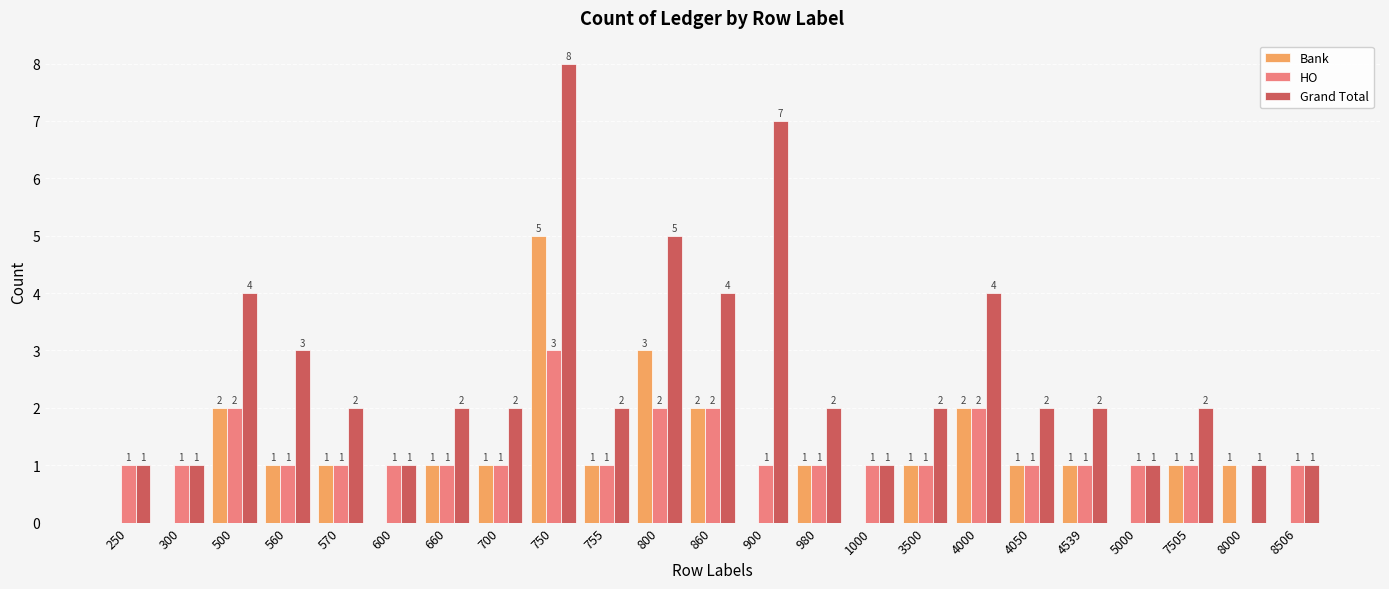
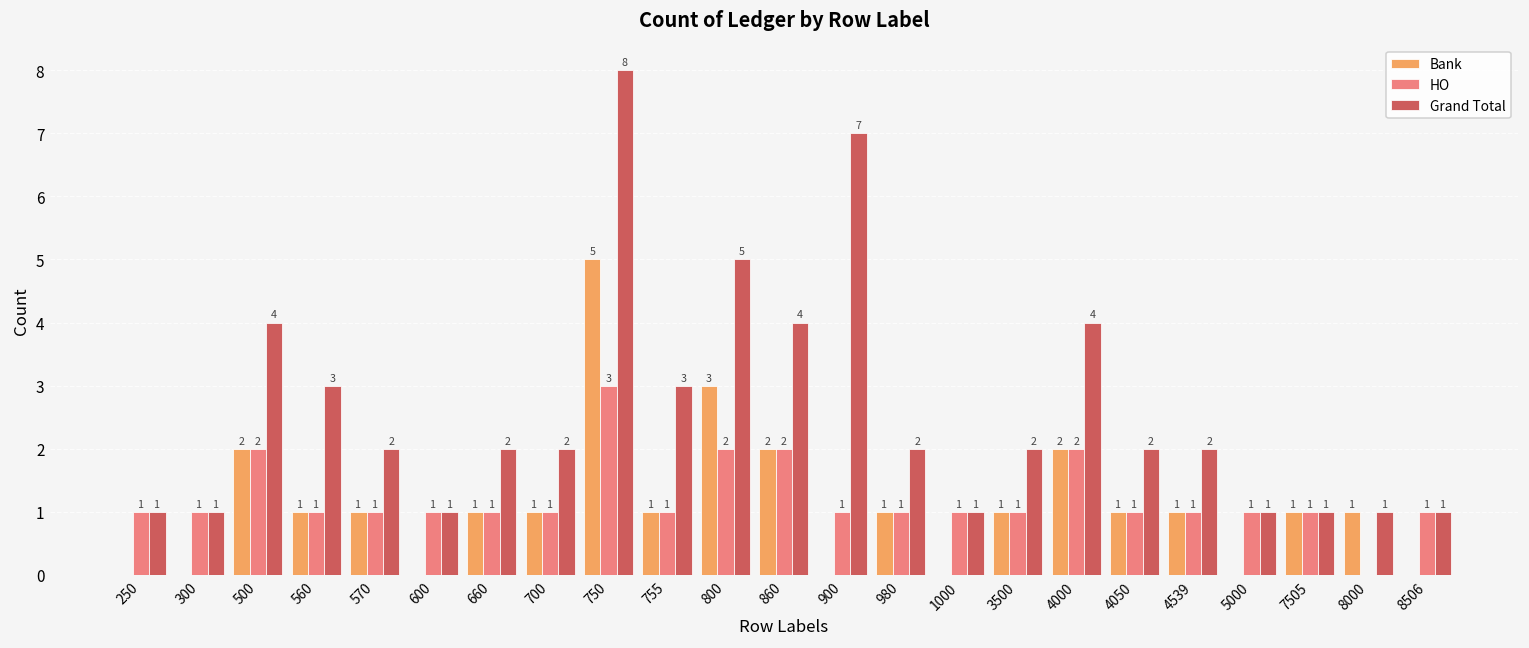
Grand Total, 755: 2 -> 3
Grand Total, 7505: 2 -> 1
